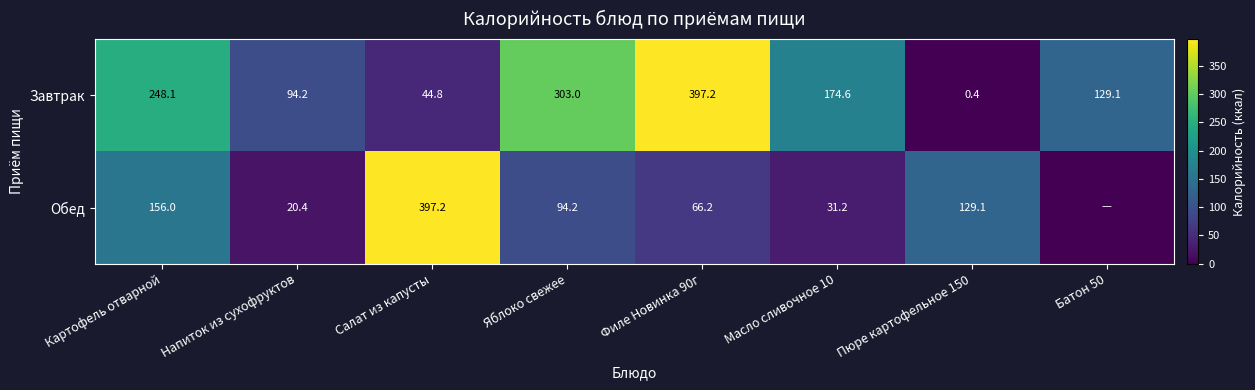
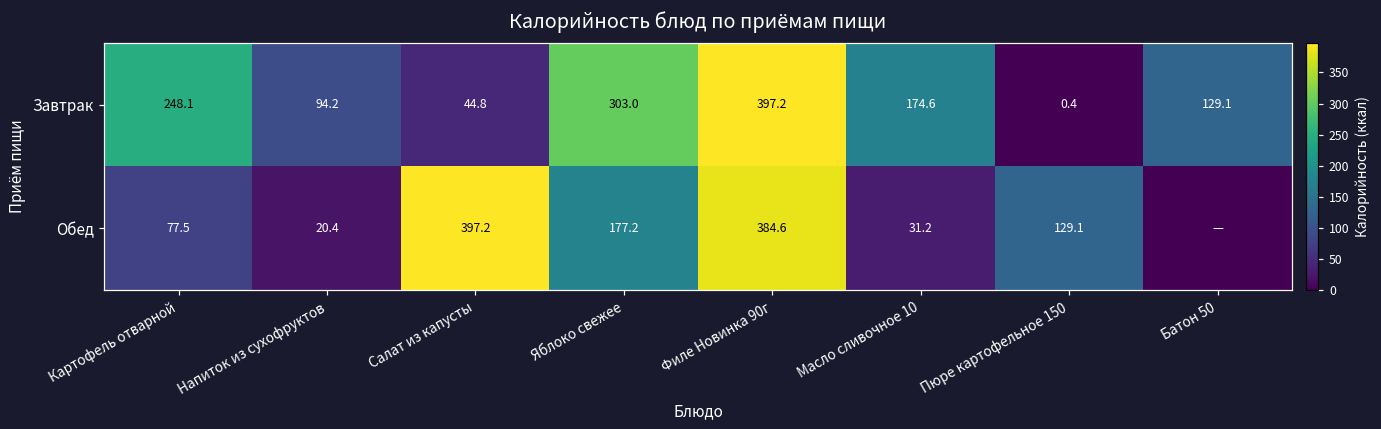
Обед, Картофель отварной: 156.0 -> 77.5
Обед, Яблоко свежее: 94.2 -> 177.2
Обед, Филе Новинка 90г: 66.2 -> 384.6
